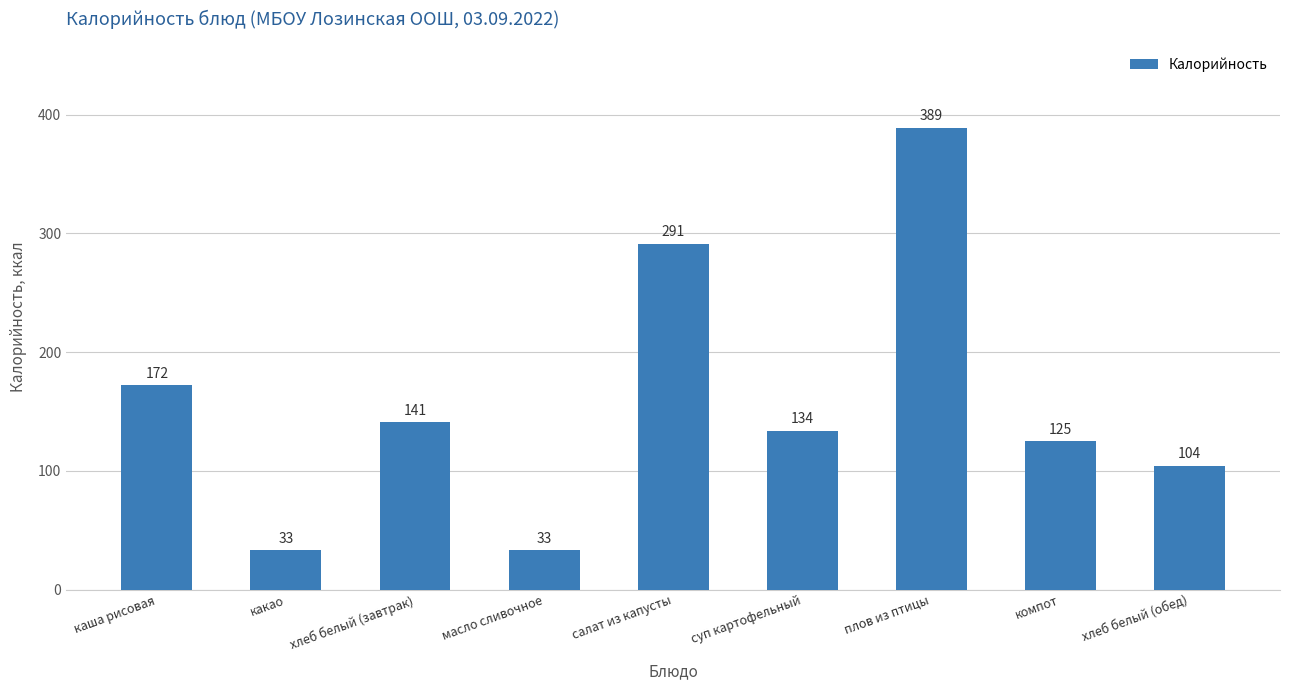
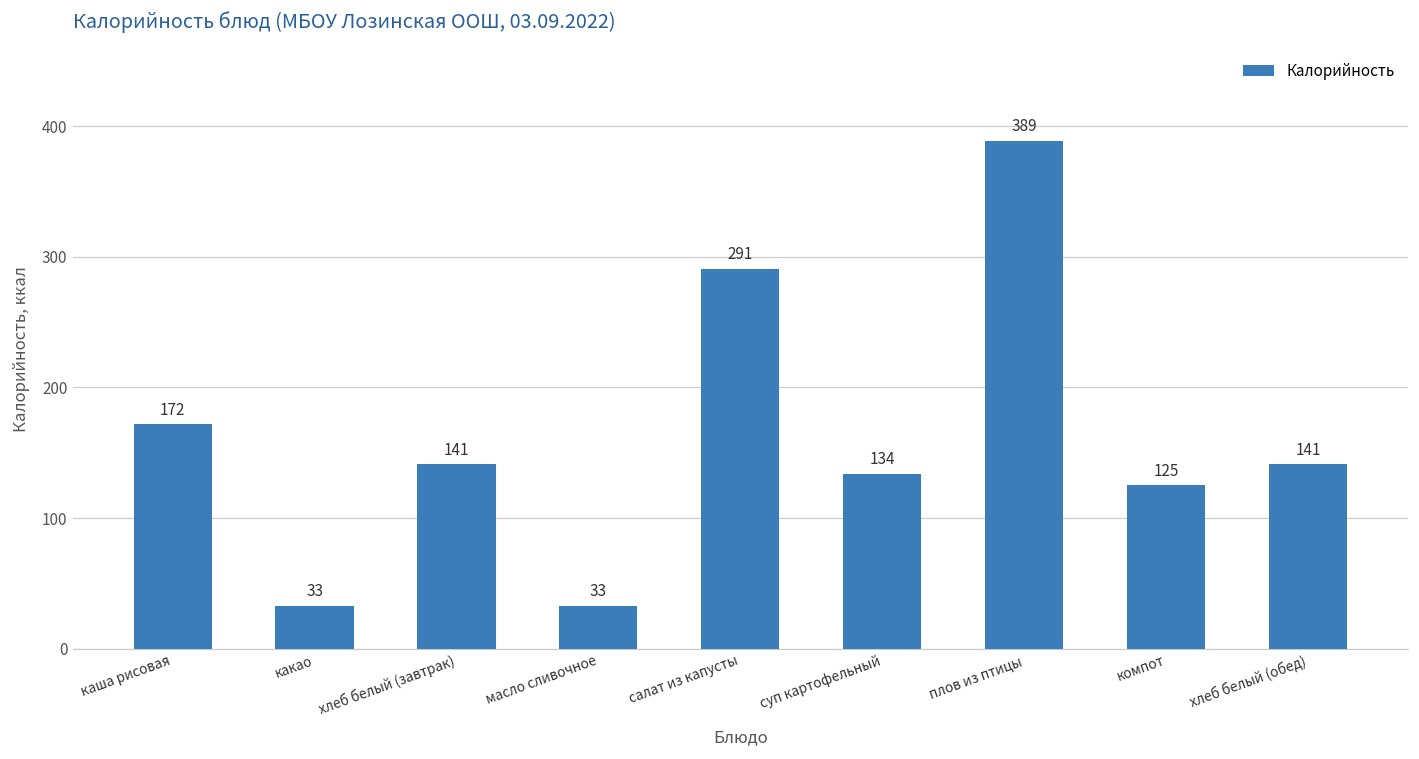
хлеб белый (обед): 104 -> 141
